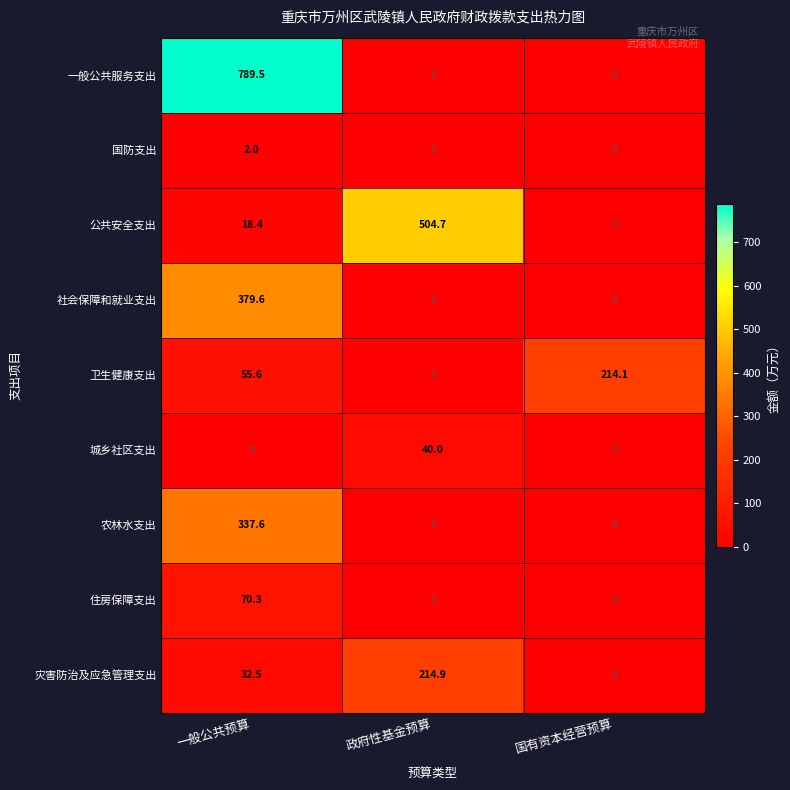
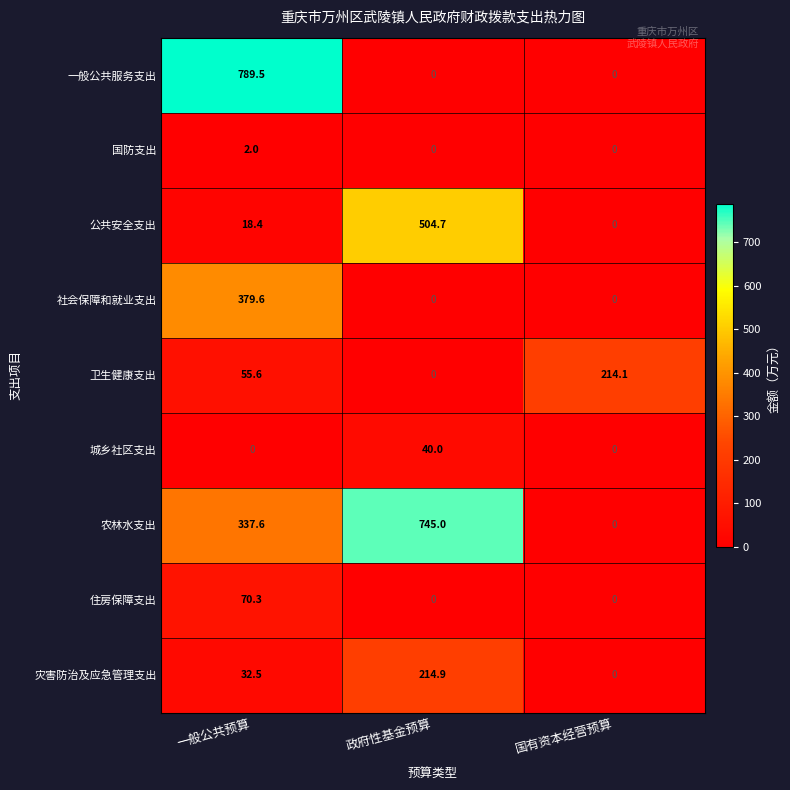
农林水支出, 政府性基金预算: 0 -> 745.0
